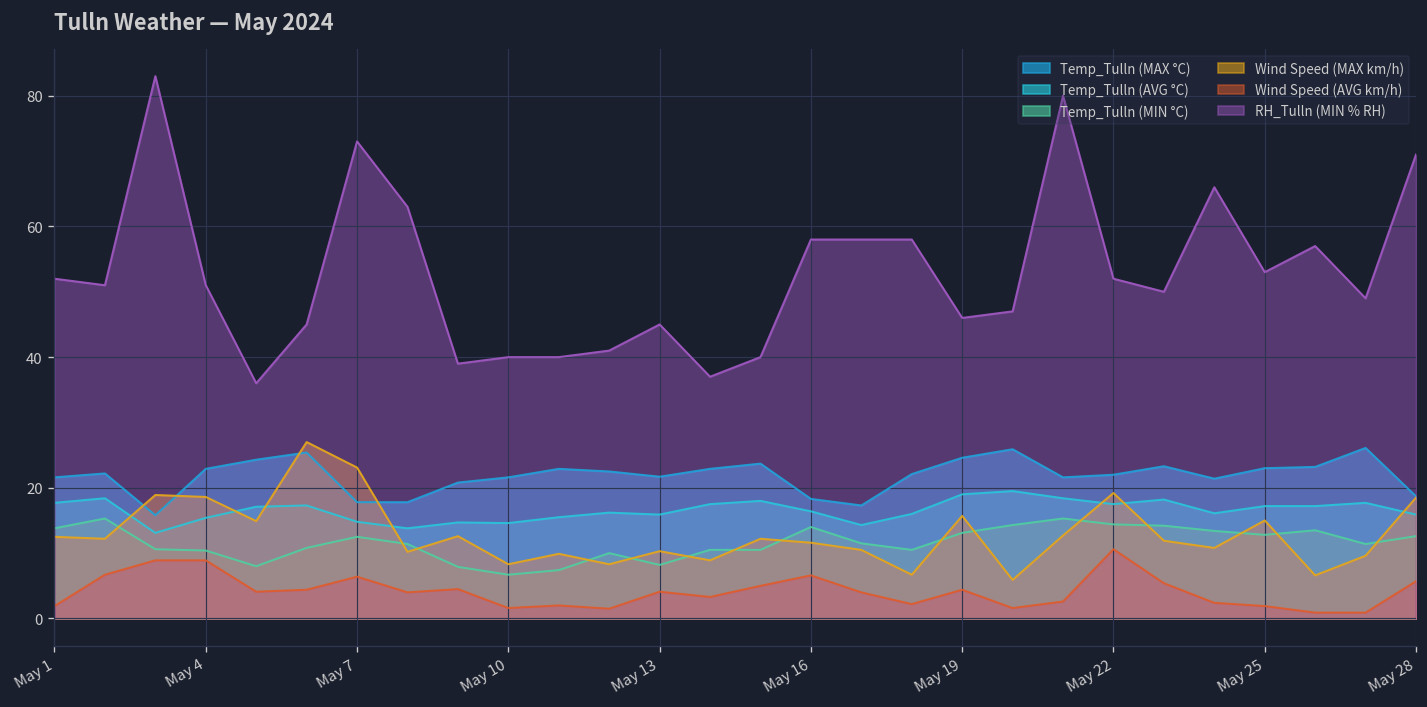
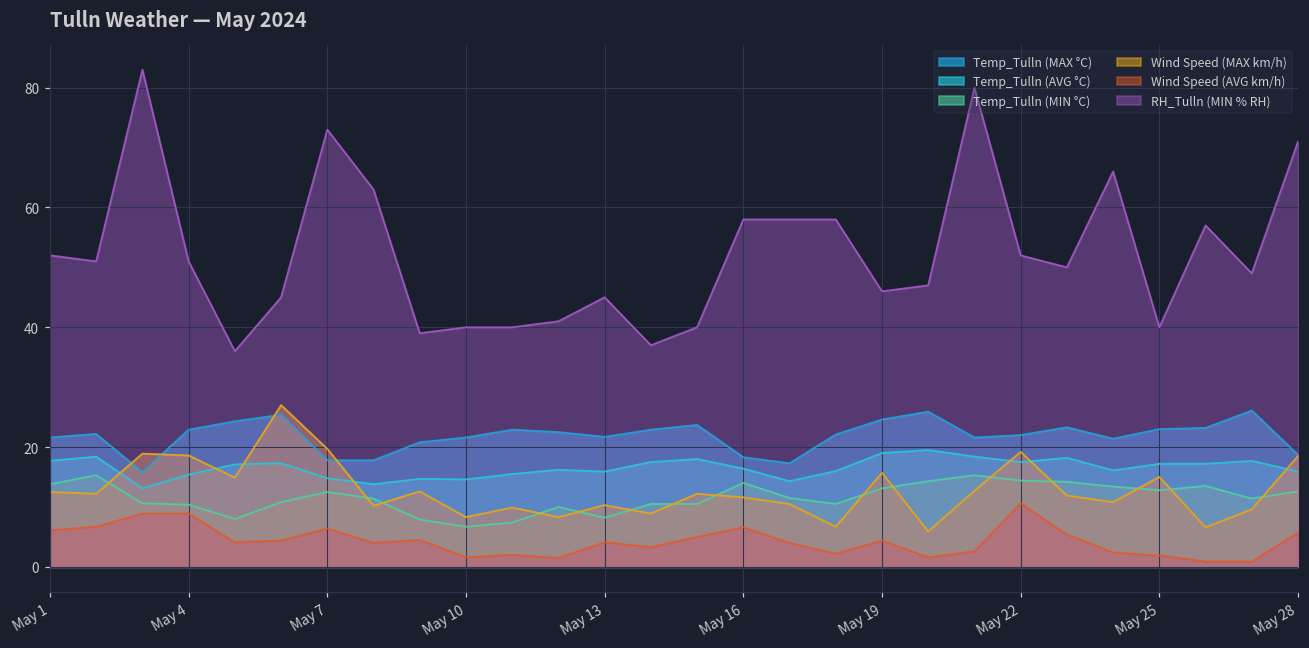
Wind Speed (AVG km/h), May 1: 2 -> 6
Wind Speed (MAX km/h), May 7: 23 -> 20
RH_Tulln (MIN % RH), May 25: 53 -> 40
